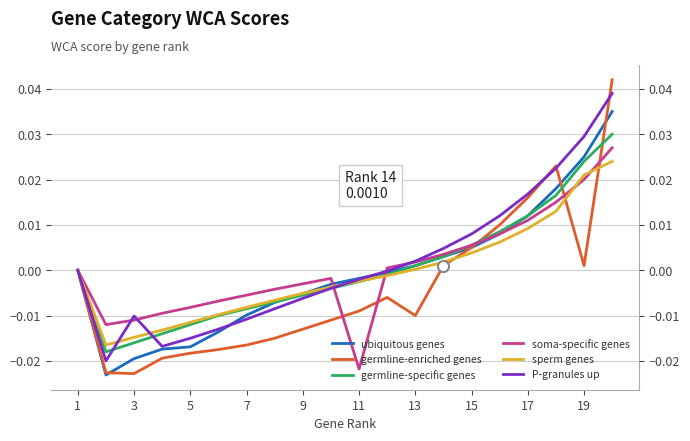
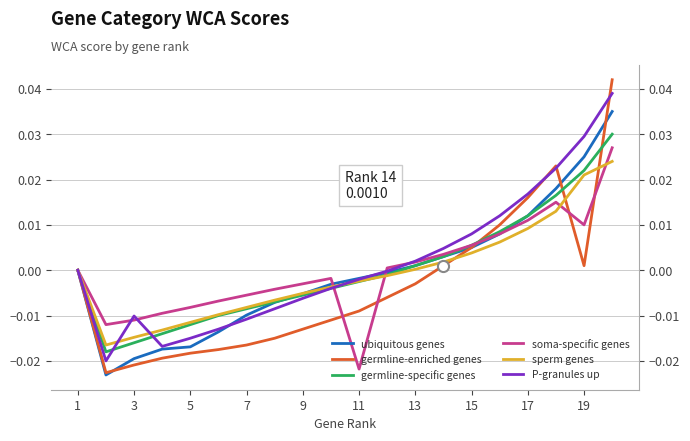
germline-enriched genes, 3: -0.023 -> -0.021
germline-enriched genes, 13: -0.010 -> -0.003
germline-specific genes, 19: 0.024 -> 0.022
soma-specific genes, 19: 0.02 -> 0.01
